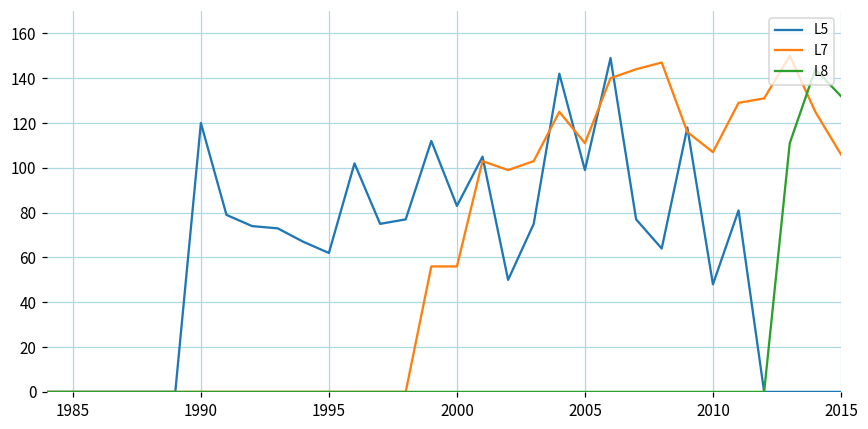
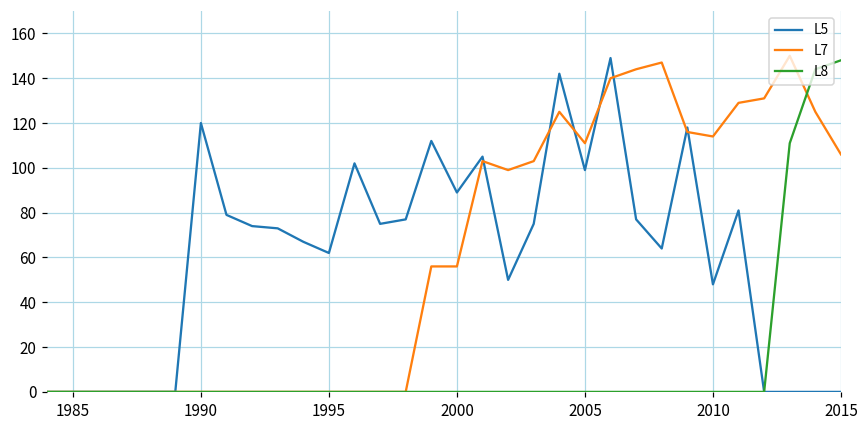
L5, 2000: 83 -> 89
L7, 2010: 107 -> 114
L8, 2015: 132 -> 148
